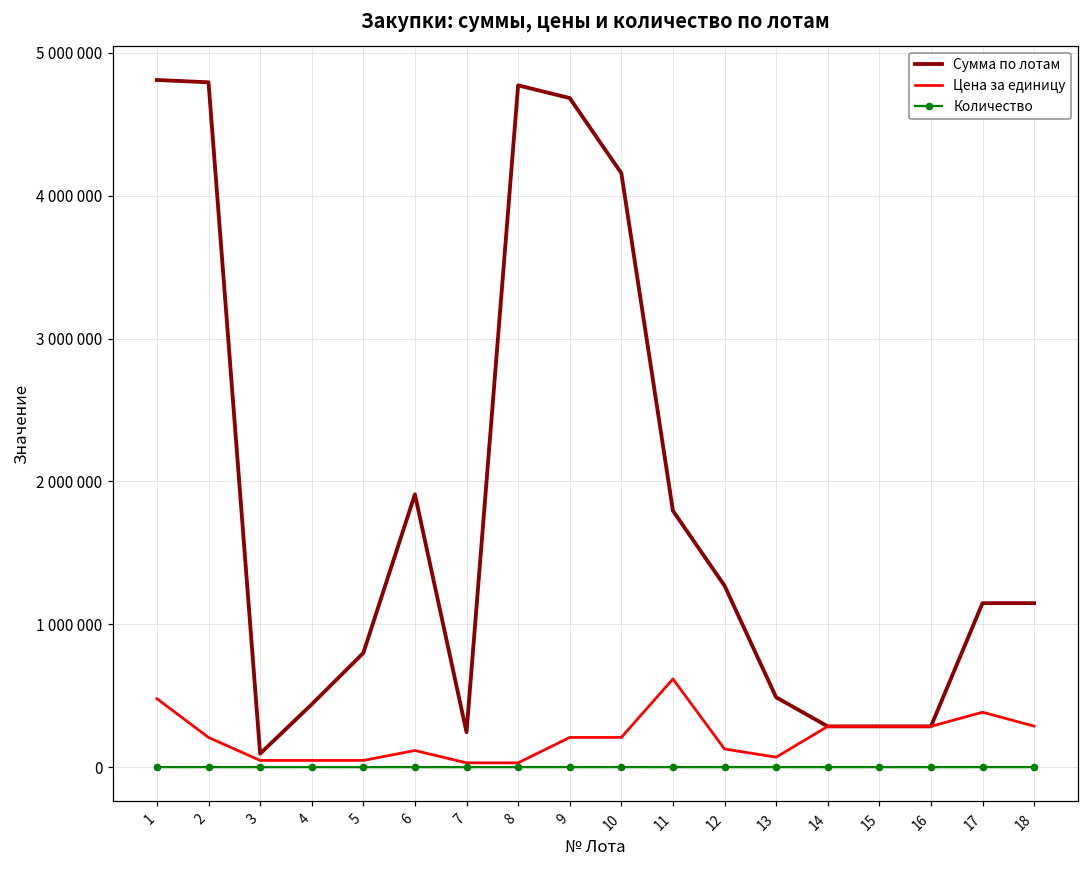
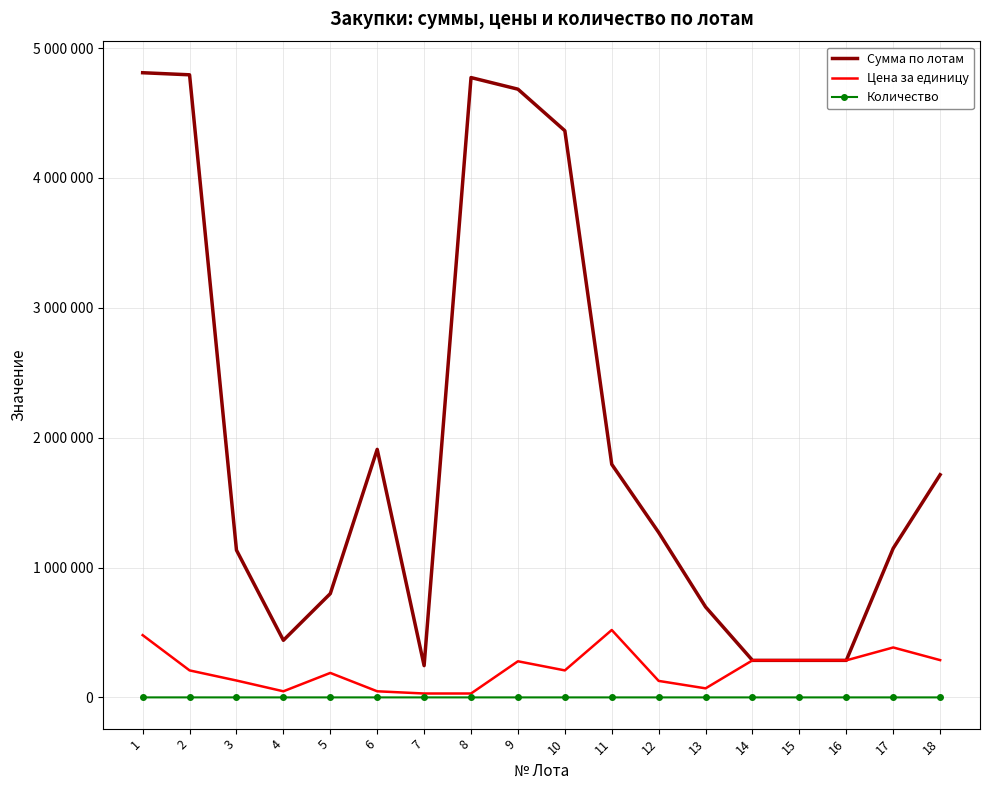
Сумма по лотам, 3: 90000 -> 1130000
Цена за единицу, 3: 50000 -> 130000
Цена за единицу, 5: 50000 -> 190000
Цена за единицу, 6: 120000 -> 50000
Цена за единицу, 9: 210000 -> 280000
Сумма по лотам, 10: 4160000 -> 4360000
Цена за единицу, 11: 620000 -> 520000
Сумма по лотам, 13: 490000 -> 700000
Сумма по лотам, 18: 1150000 -> 1710000
